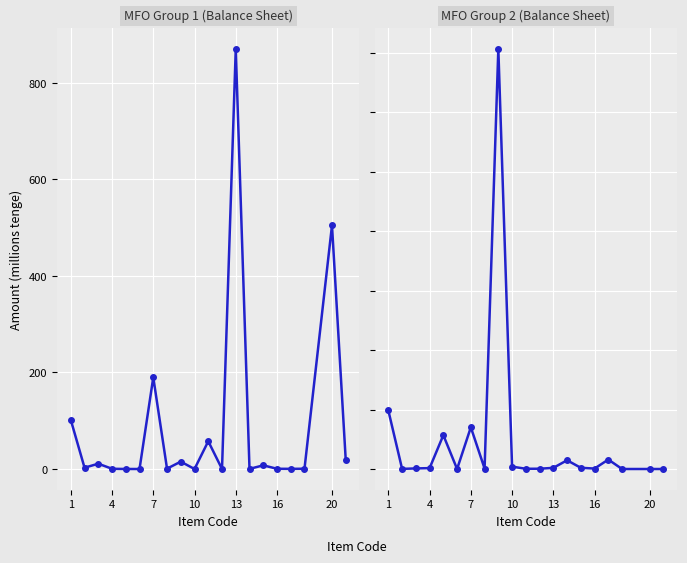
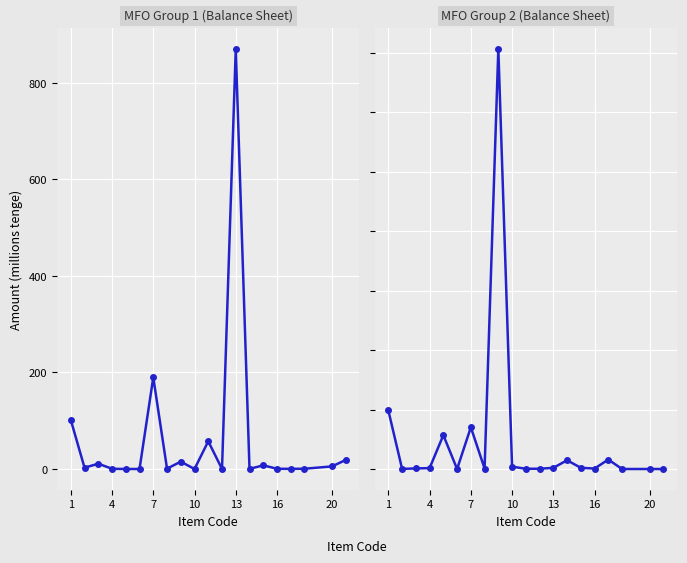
MFO Group 1 (Balance Sheet), 20: 500 -> 10
